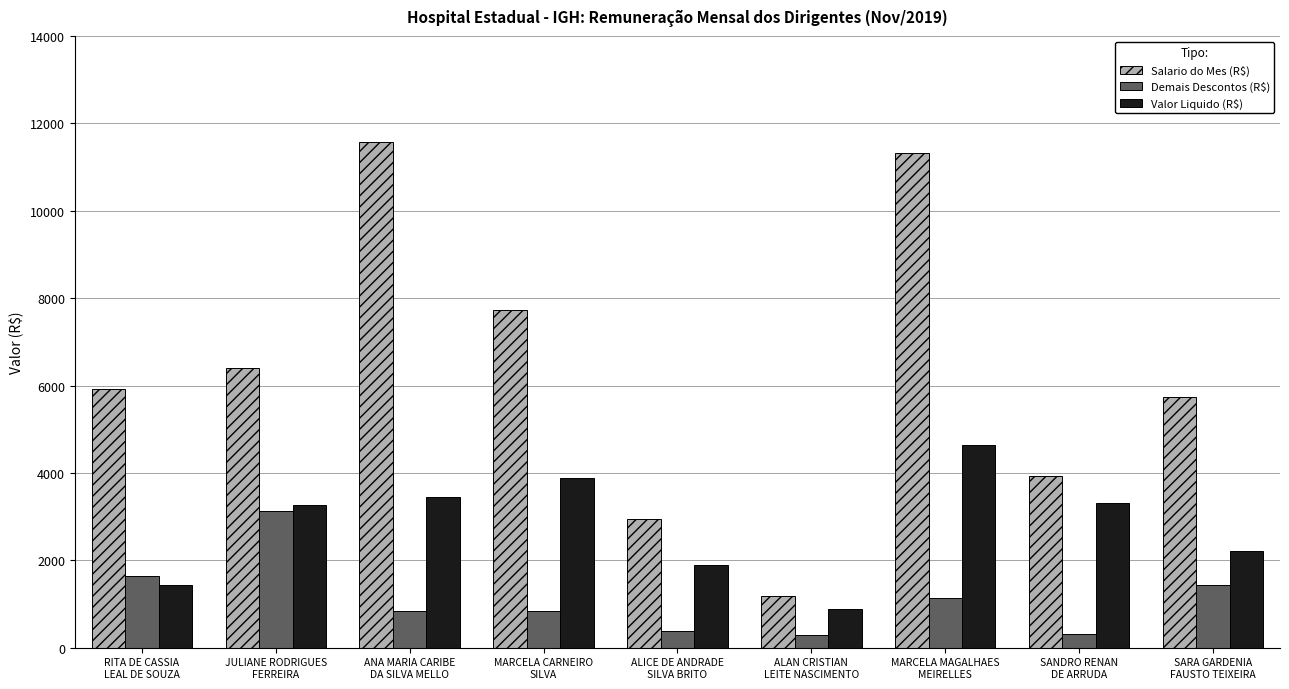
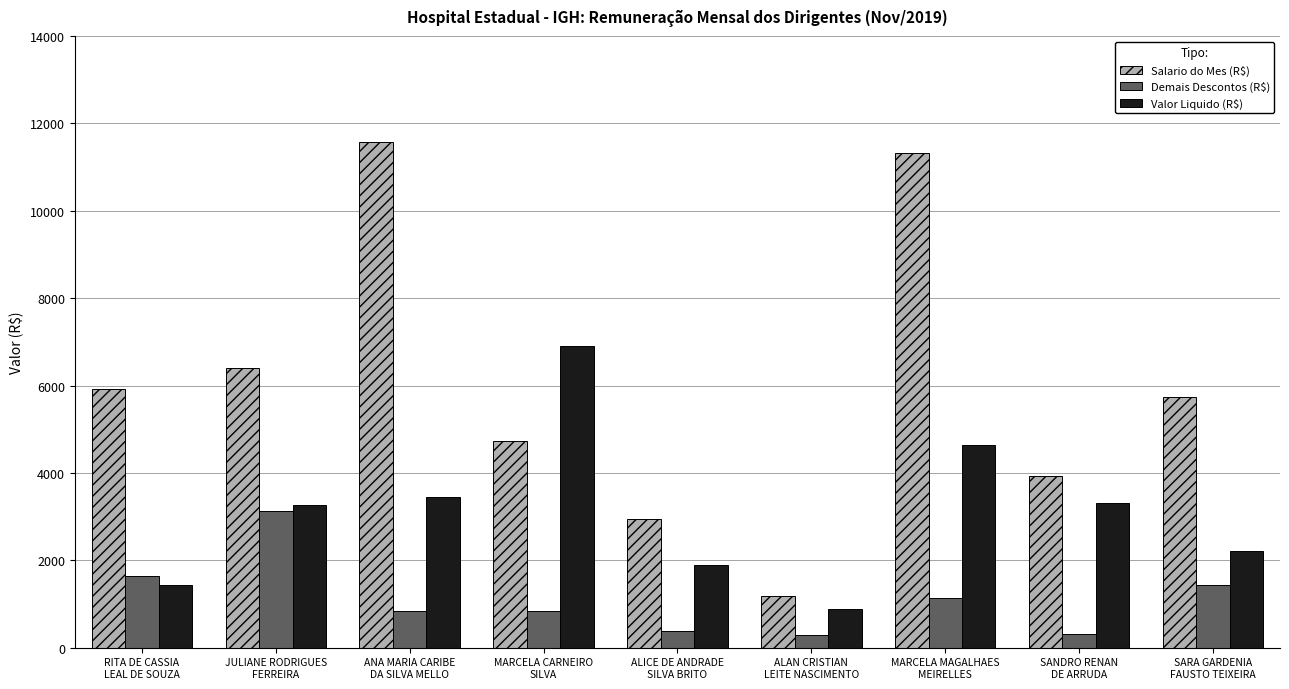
Salario do Mes (R$), MARCELA CARNEIRO SILVA: 7700 -> 4700
Valor Liquido (R$), MARCELA CARNEIRO SILVA: 3900 -> 6900
